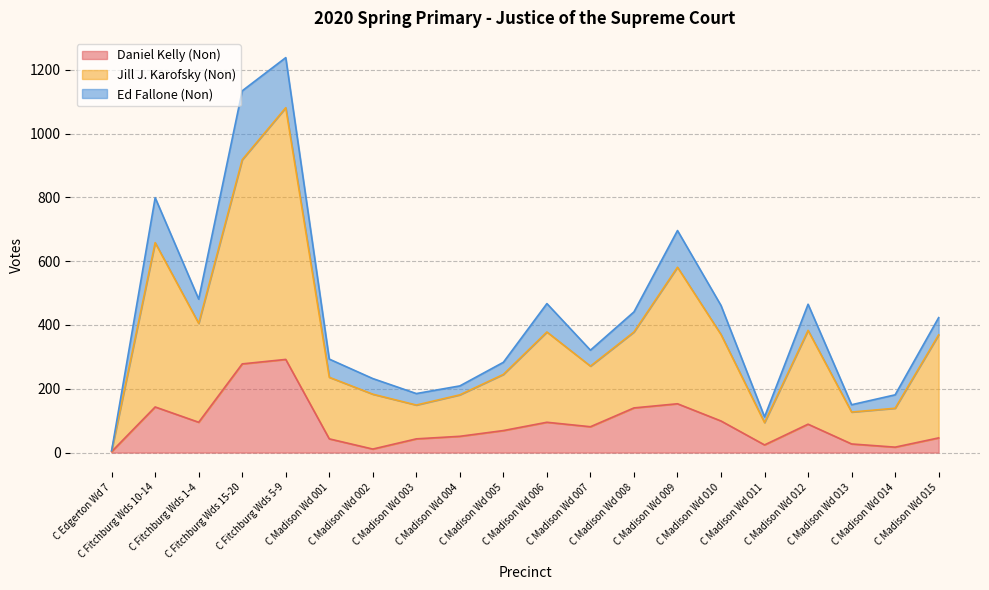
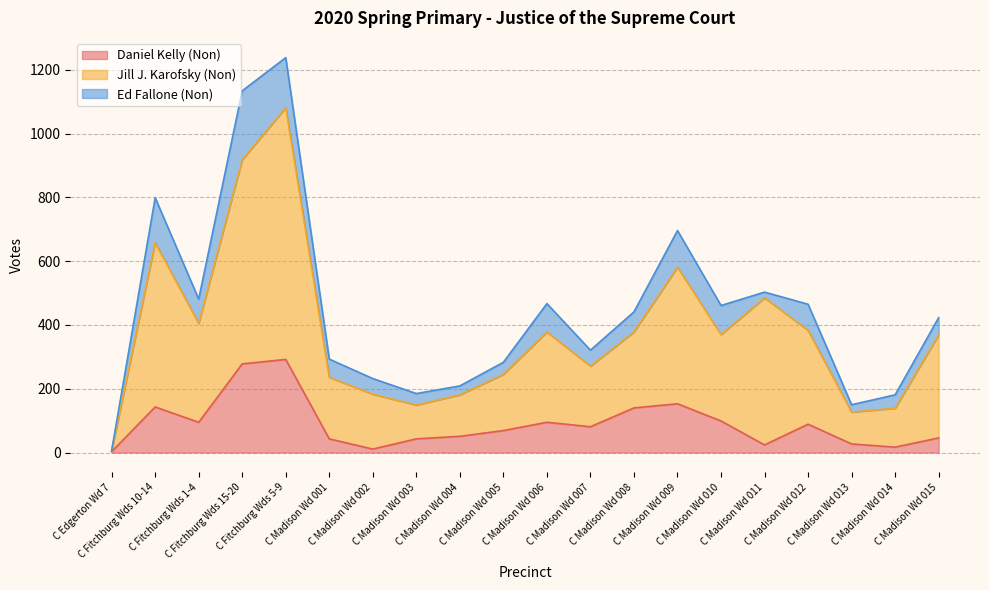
Jill J. Karofsky (Non), C Madison Wd 011: 70 -> 460
